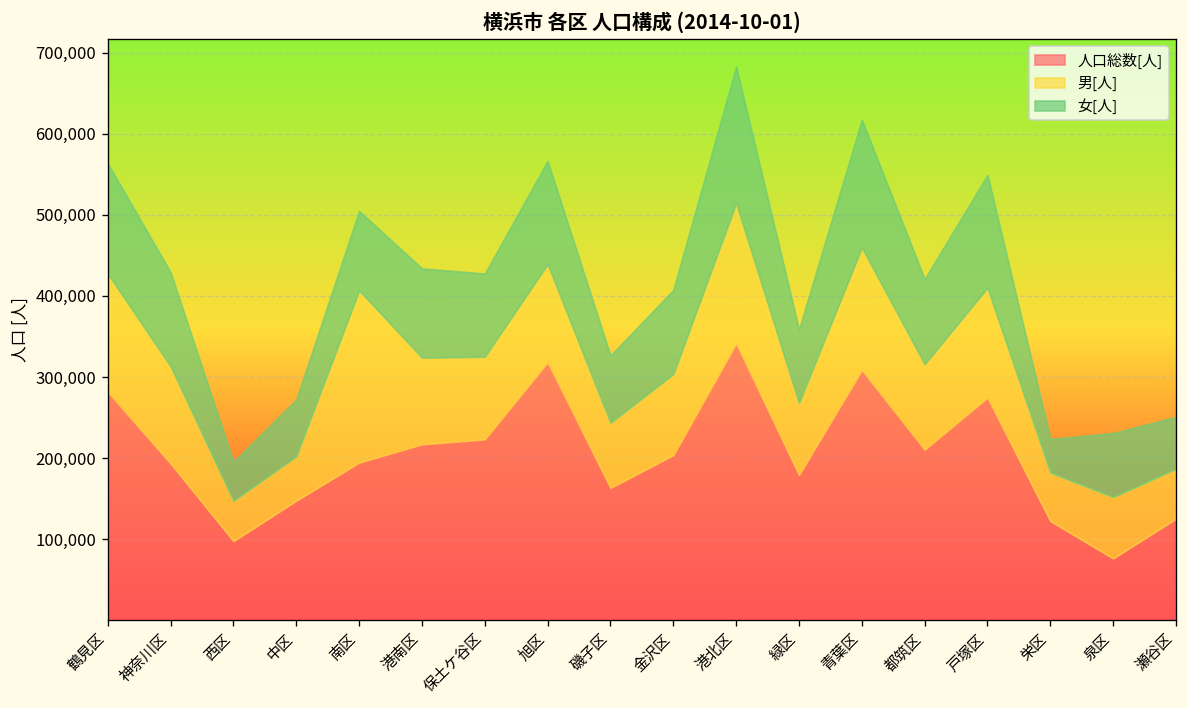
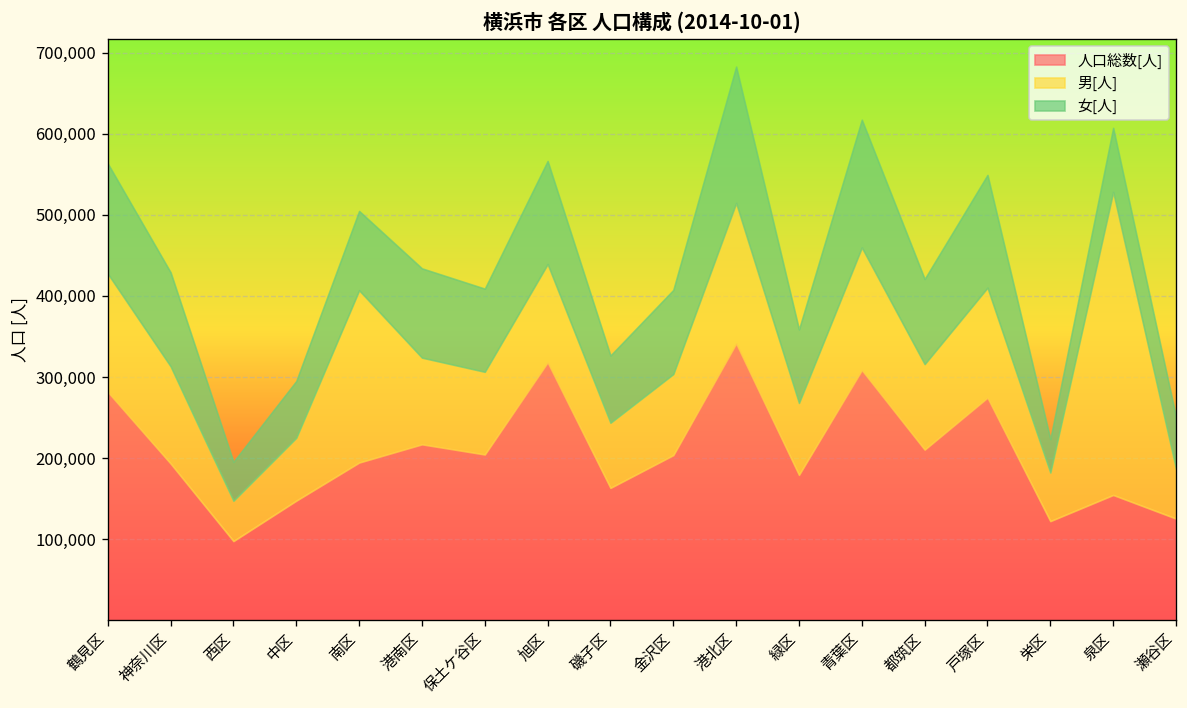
男[人], 中区: 50,000 -> 80,000
人口総数[人], 保土ケ谷区: 220,000 -> 200,000
人口総数[人], 泉区: 80,000 -> 150,000
男[人], 泉区: 80,000 -> 370,000
